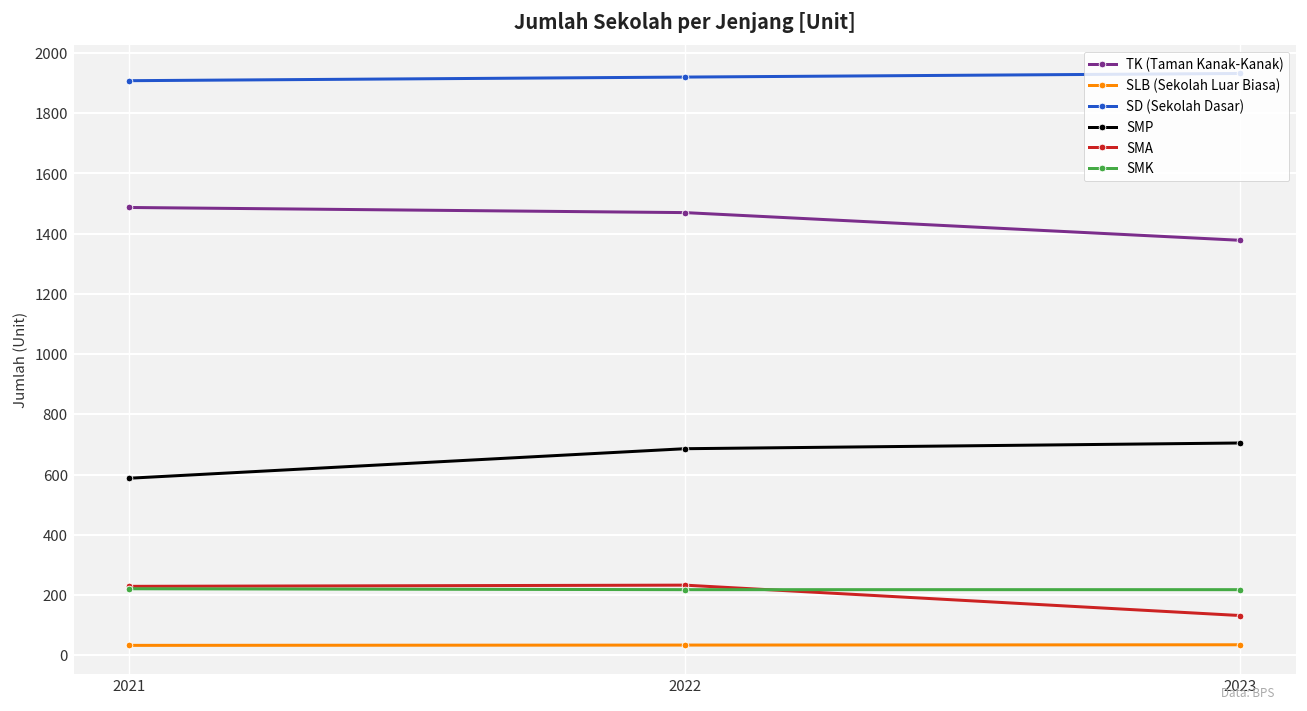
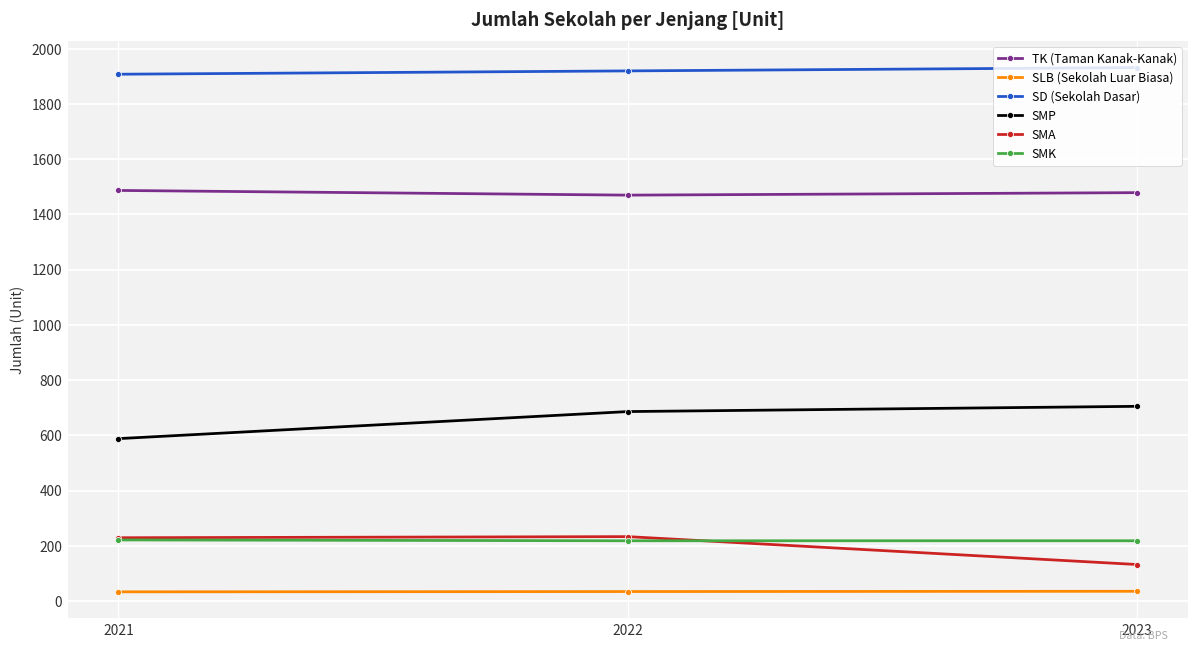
TK (Taman Kanak-Kanak), 2023: 1380 -> 1480
